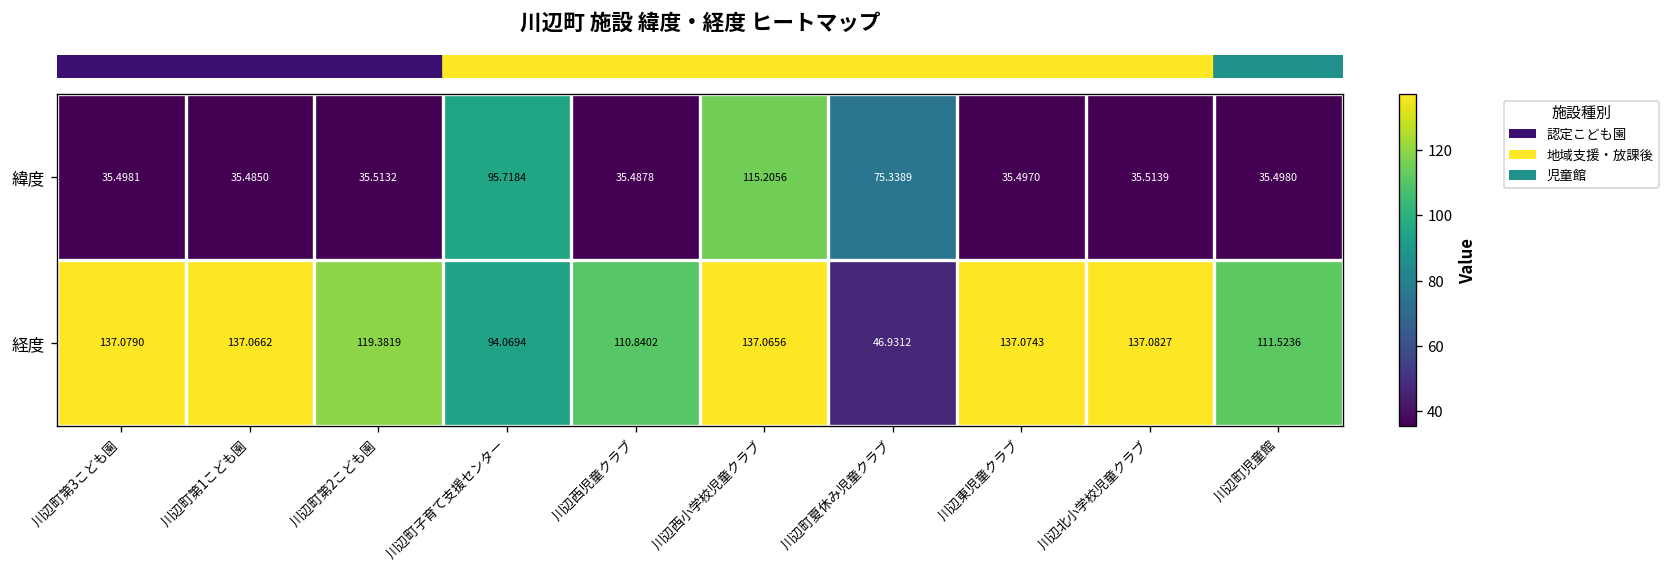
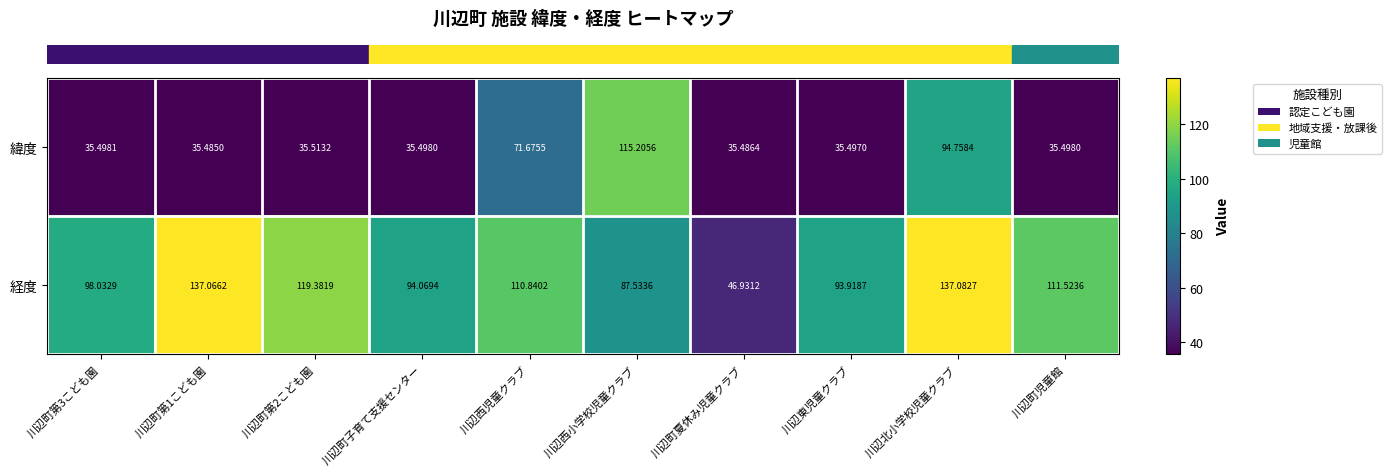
緯度, 川辺町子育て支援センター: 95.7184 -> 35.4980
緯度, 川辺西児童クラブ: 35.4878 -> 71.6755
緯度, 川辺町夏休み児童クラブ: 75.3389 -> 35.4864
緯度, 川辺北小学校児童クラブ: 35.5139 -> 94.7584
経度, 川辺町第3こども園: 137.0790 -> 98.0329
経度, 川辺西小学校児童クラブ: 137.0656 -> 87.5336
経度, 川辺東児童クラブ: 137.0743 -> 93.9187
